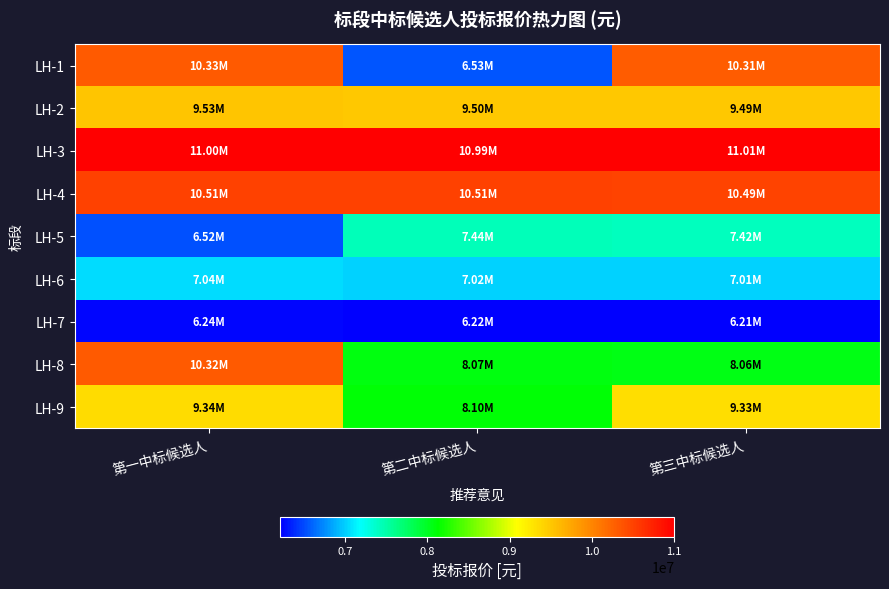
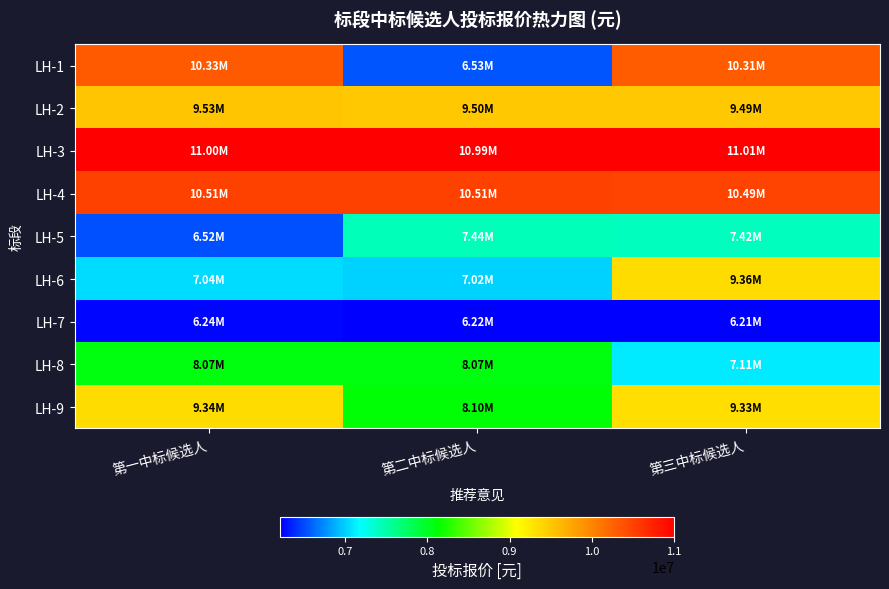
LH-6, 第三中标候选人: 7.01M -> 9.36M
LH-8, 第一中标候选人: 10.32M -> 8.07M
LH-8, 第三中标候选人: 8.06M -> 7.11M
